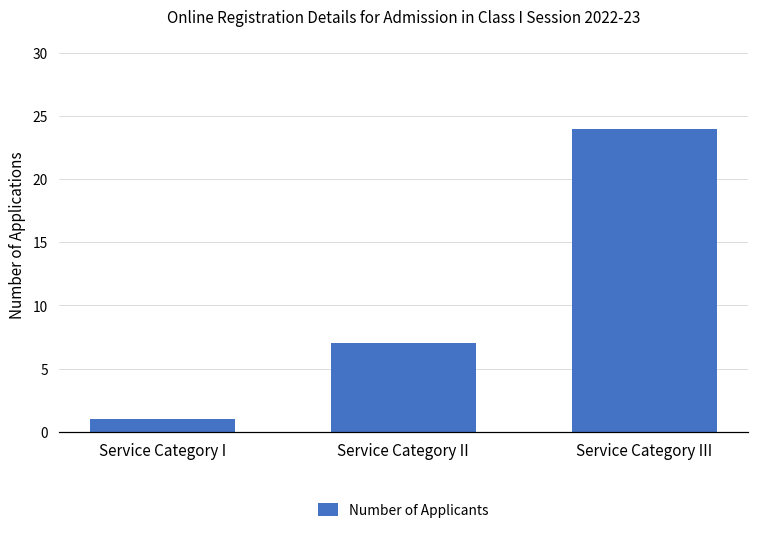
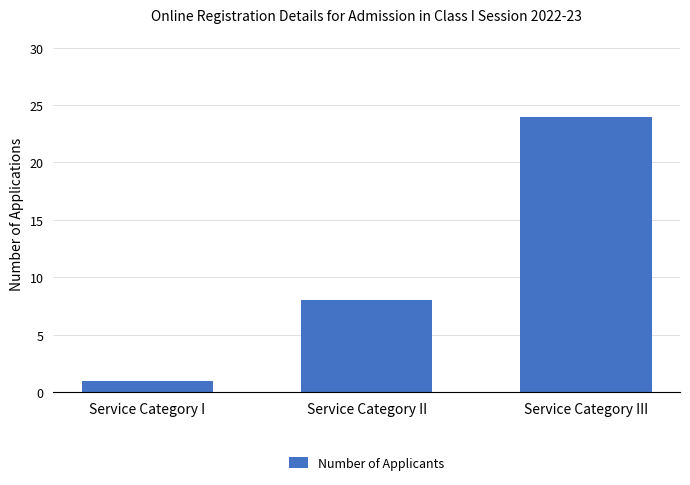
Service Category II: 7 -> 8
